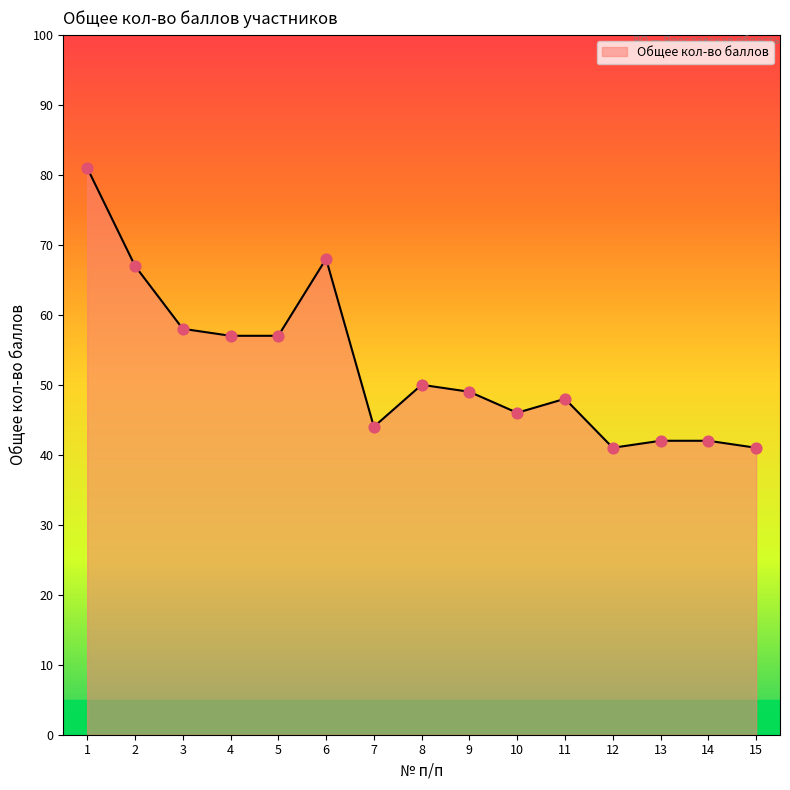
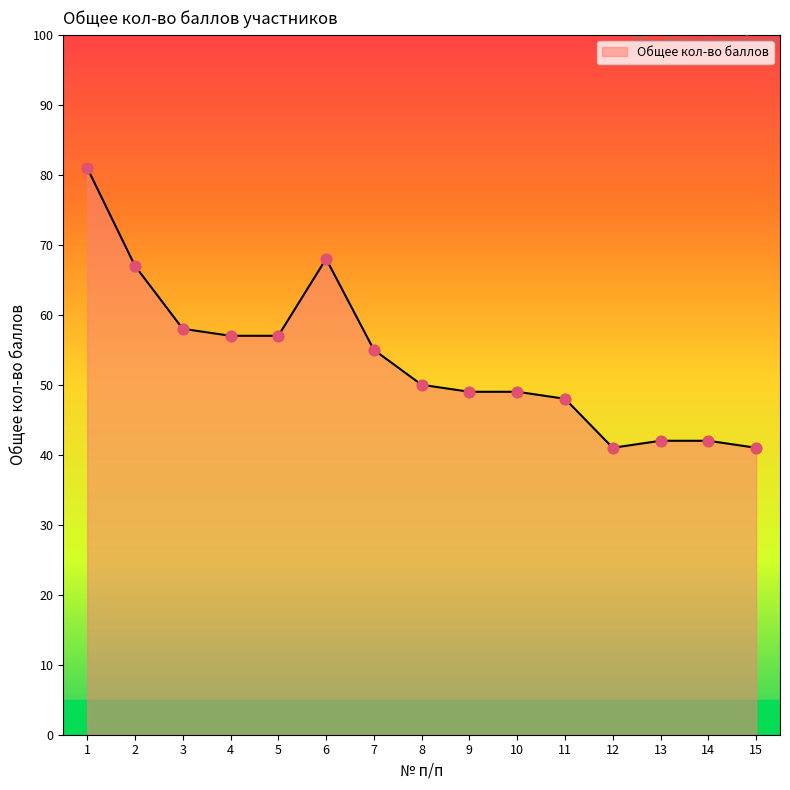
7: 44 -> 55
10: 46 -> 49
